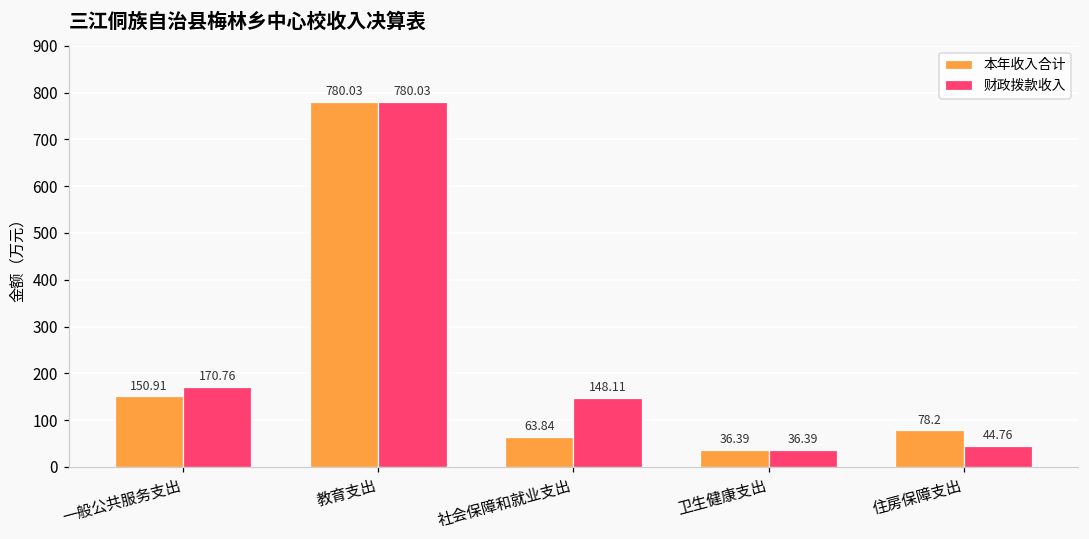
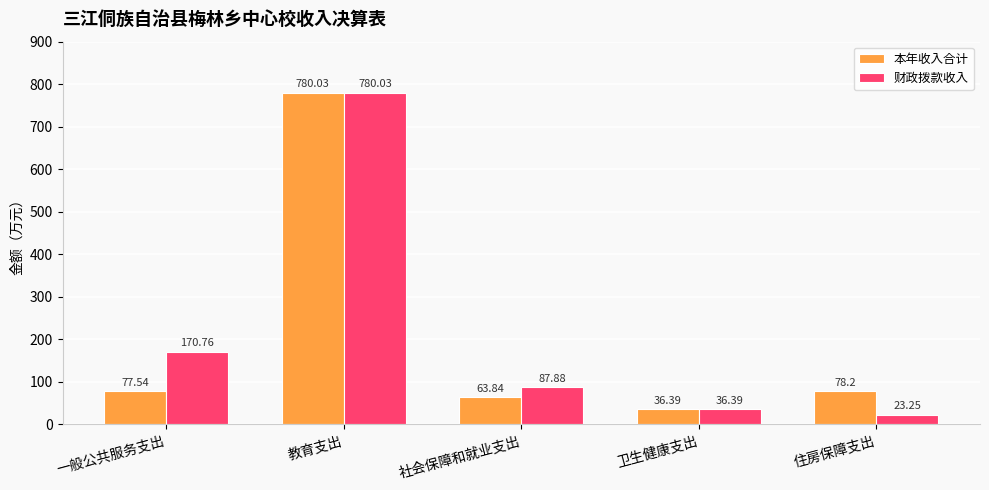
本年收入合计, 一般公共服务支出: 150.91 -> 77.54
财政拨款收入, 社会保障和就业支出: 148.11 -> 87.88
财政拨款收入, 住房保障支出: 44.76 -> 23.25
